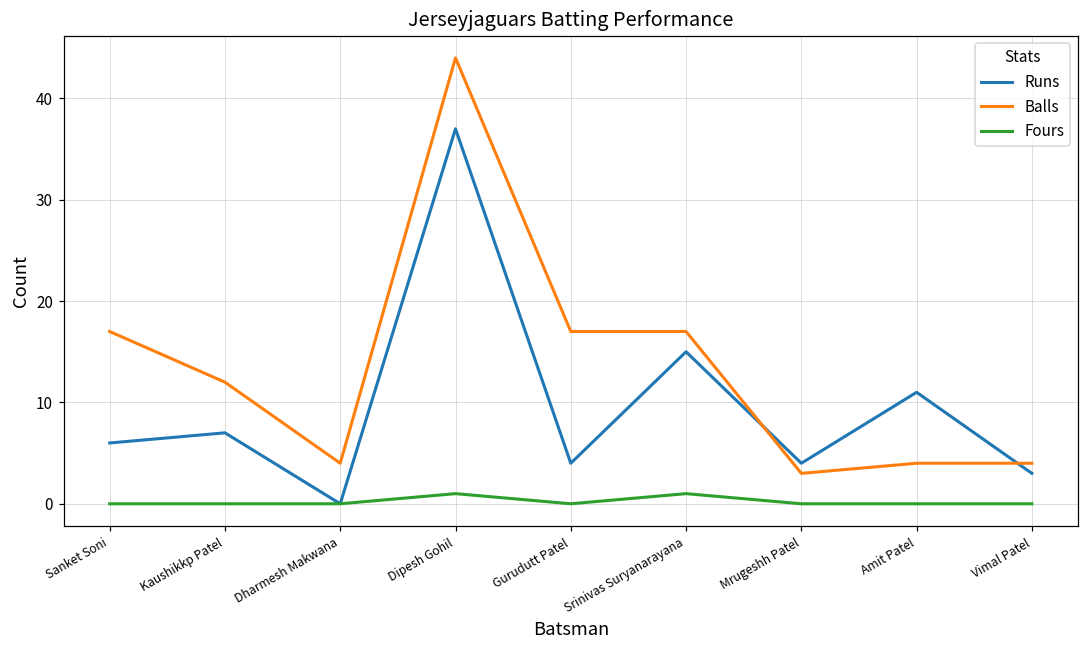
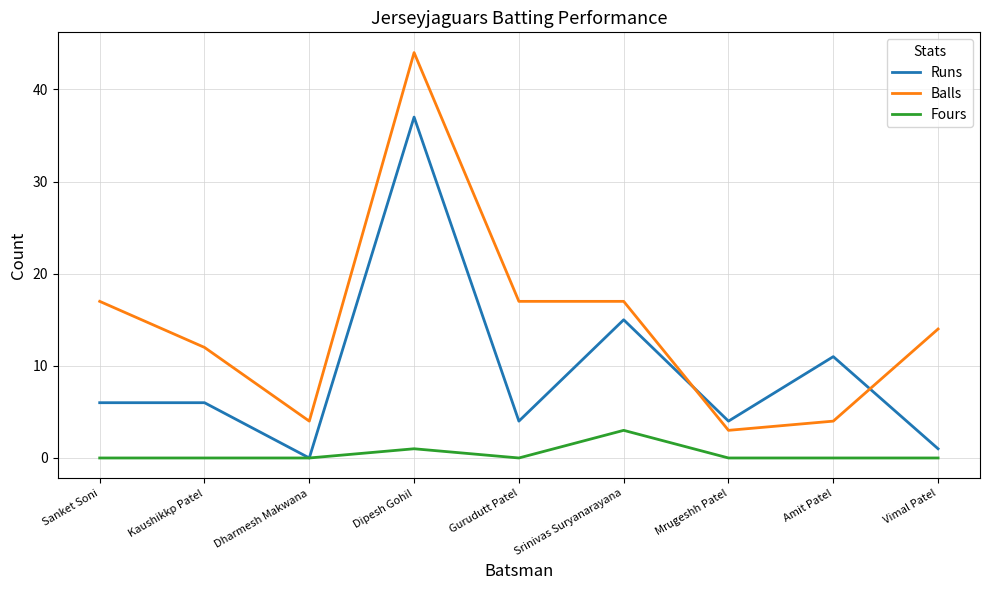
Runs, Kaushikkp Patel: 7 -> 6
Fours, Srinivas Suryanarayana: 1 -> 3
Runs, Vimal Patel: 3 -> 1
Balls, Vimal Patel: 4 -> 14
